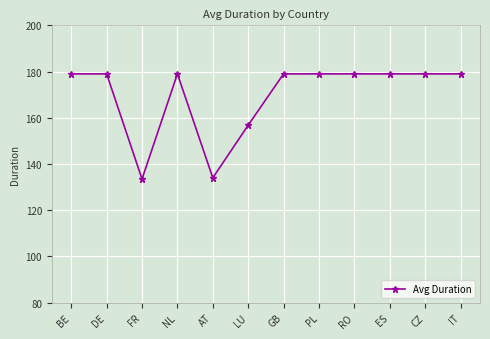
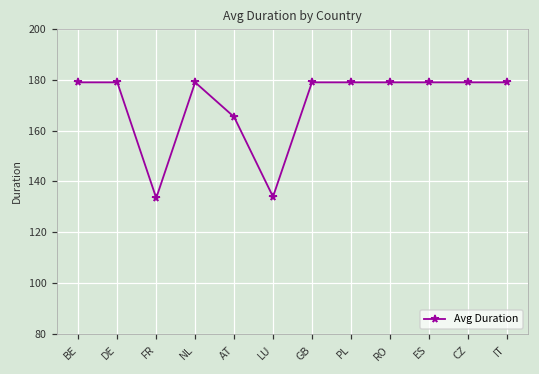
AT: 134 -> 165
LU: 157 -> 134
